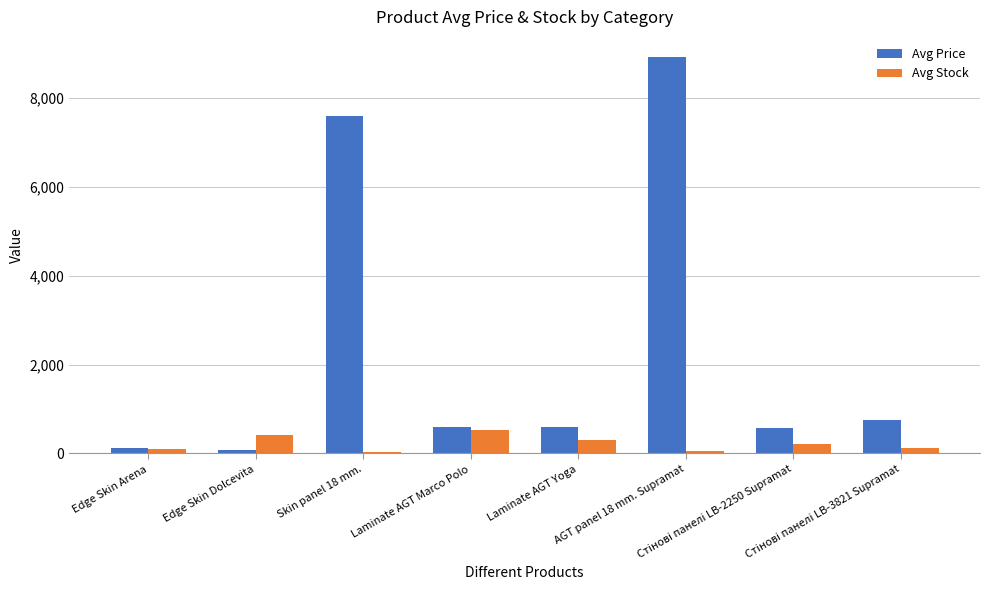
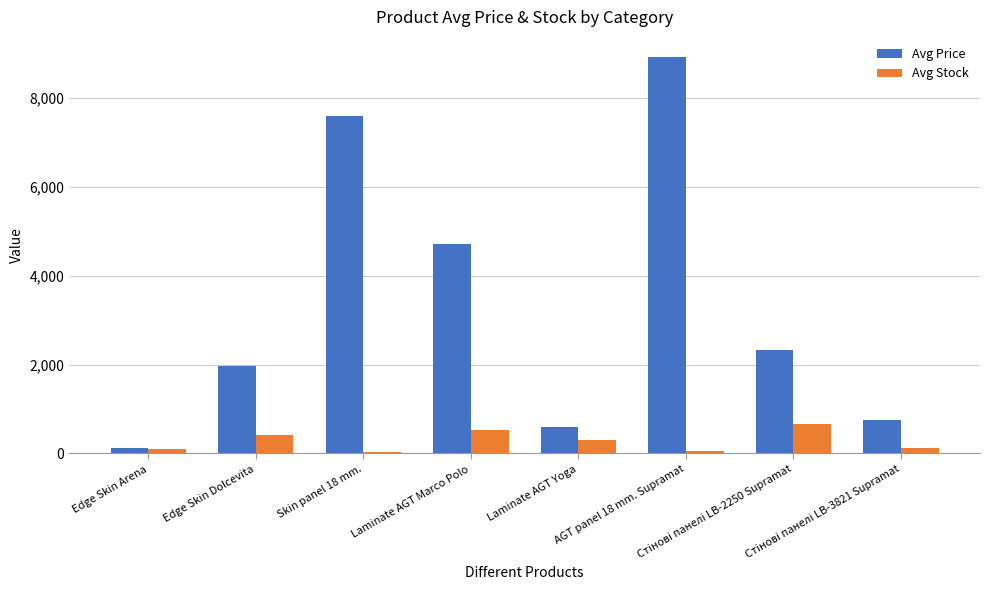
Avg Price, Edge Skin Dolcevita: 100 -> 2,000
Avg Price, Laminate AGT Marco Polo: 600 -> 4,700
Avg Price, Стінові панелі LB-2250 Supramat: 600 -> 2,300
Avg Stock, Стінові панелі LB-2250 Supramat: 200 -> 700
